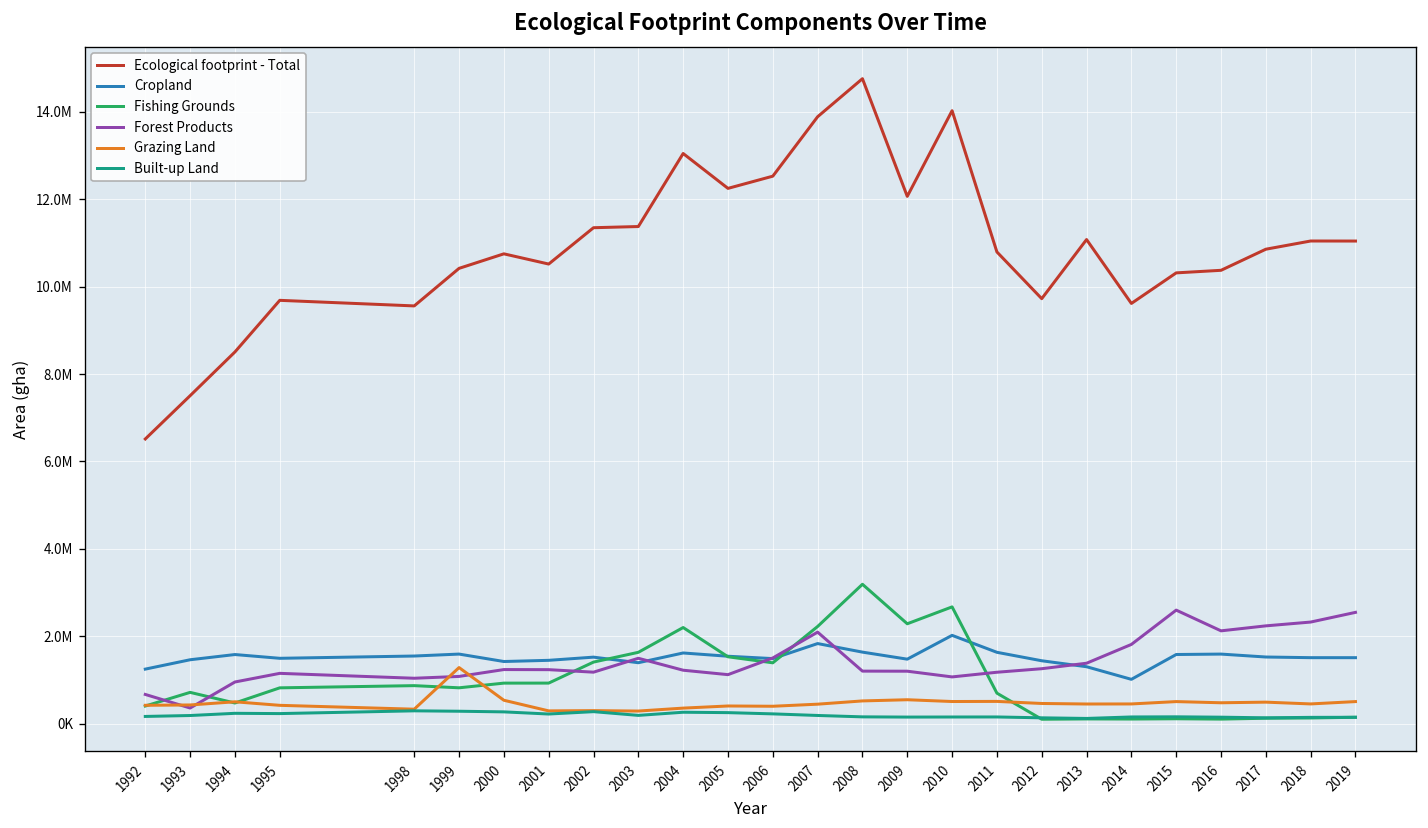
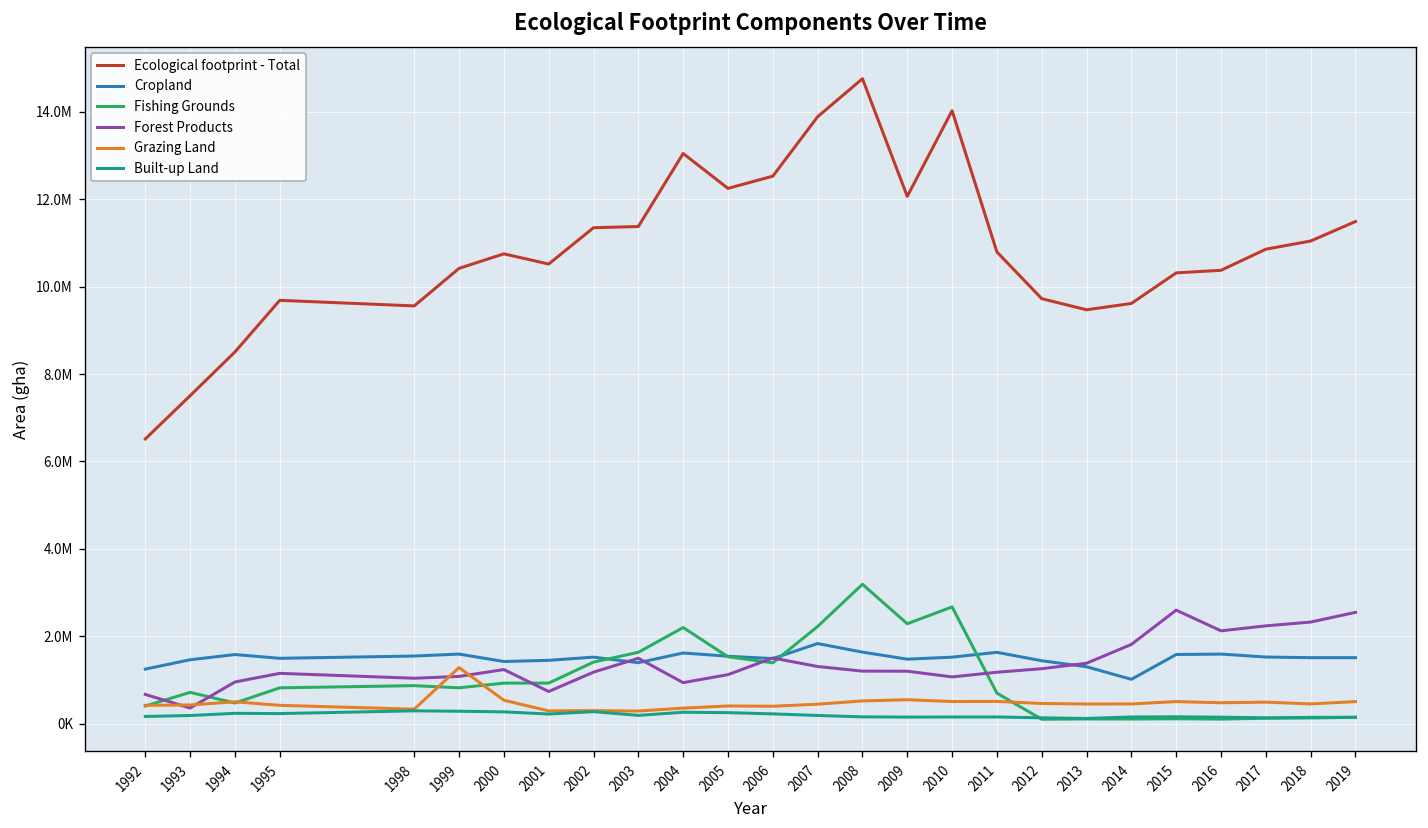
Forest Products, 2001: 1200000 -> 700000
Forest Products, 2004: 1200000 -> 900000
Forest Products, 2007: 2100000 -> 1300000
Cropland, 2010: 2000000 -> 1500000
Ecological footprint - Total, 2013: 11100000 -> 9500000
Ecological footprint - Total, 2019: 11000000 -> 11500000
